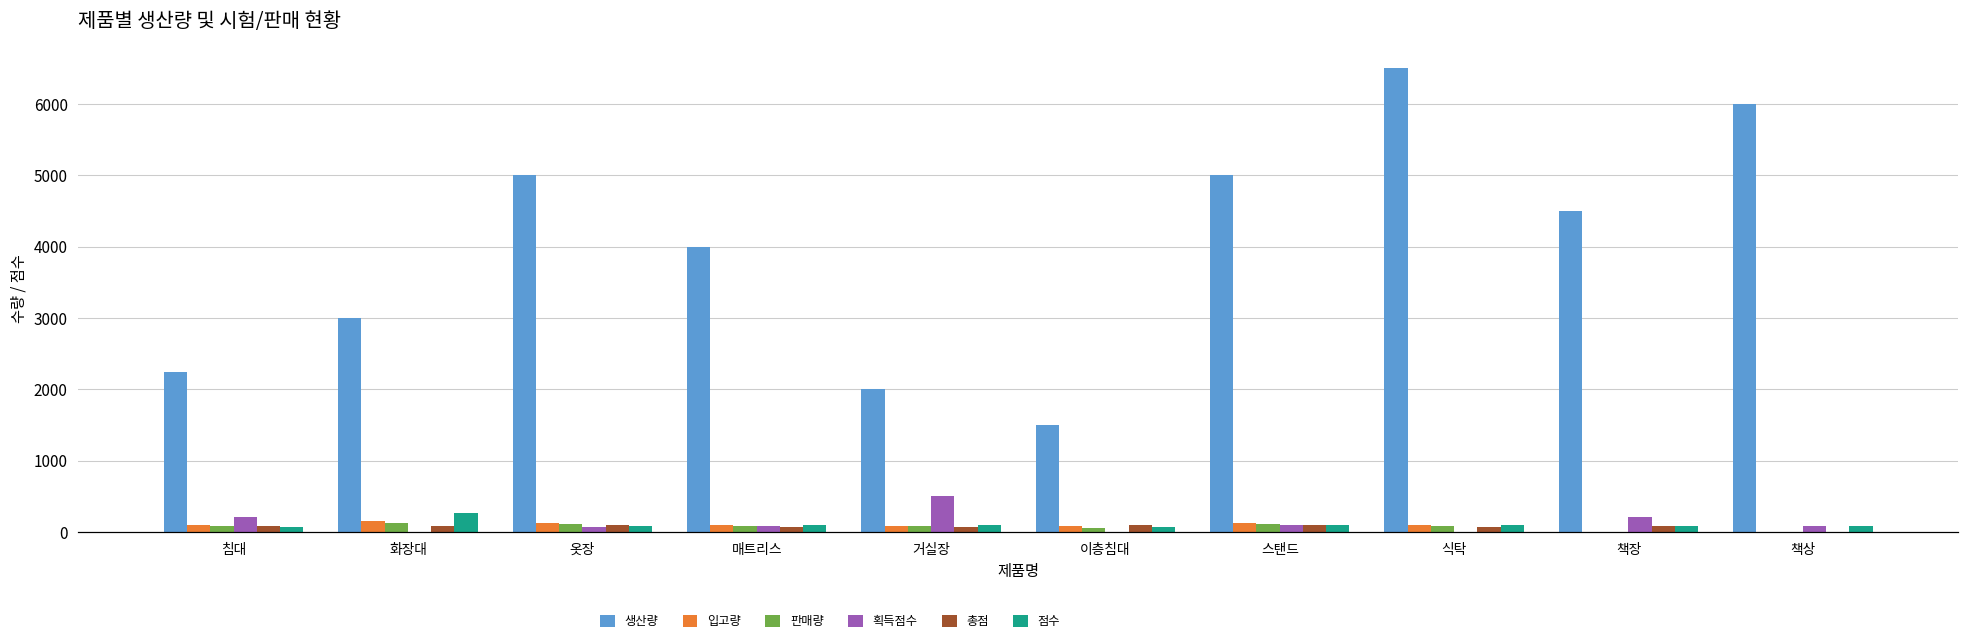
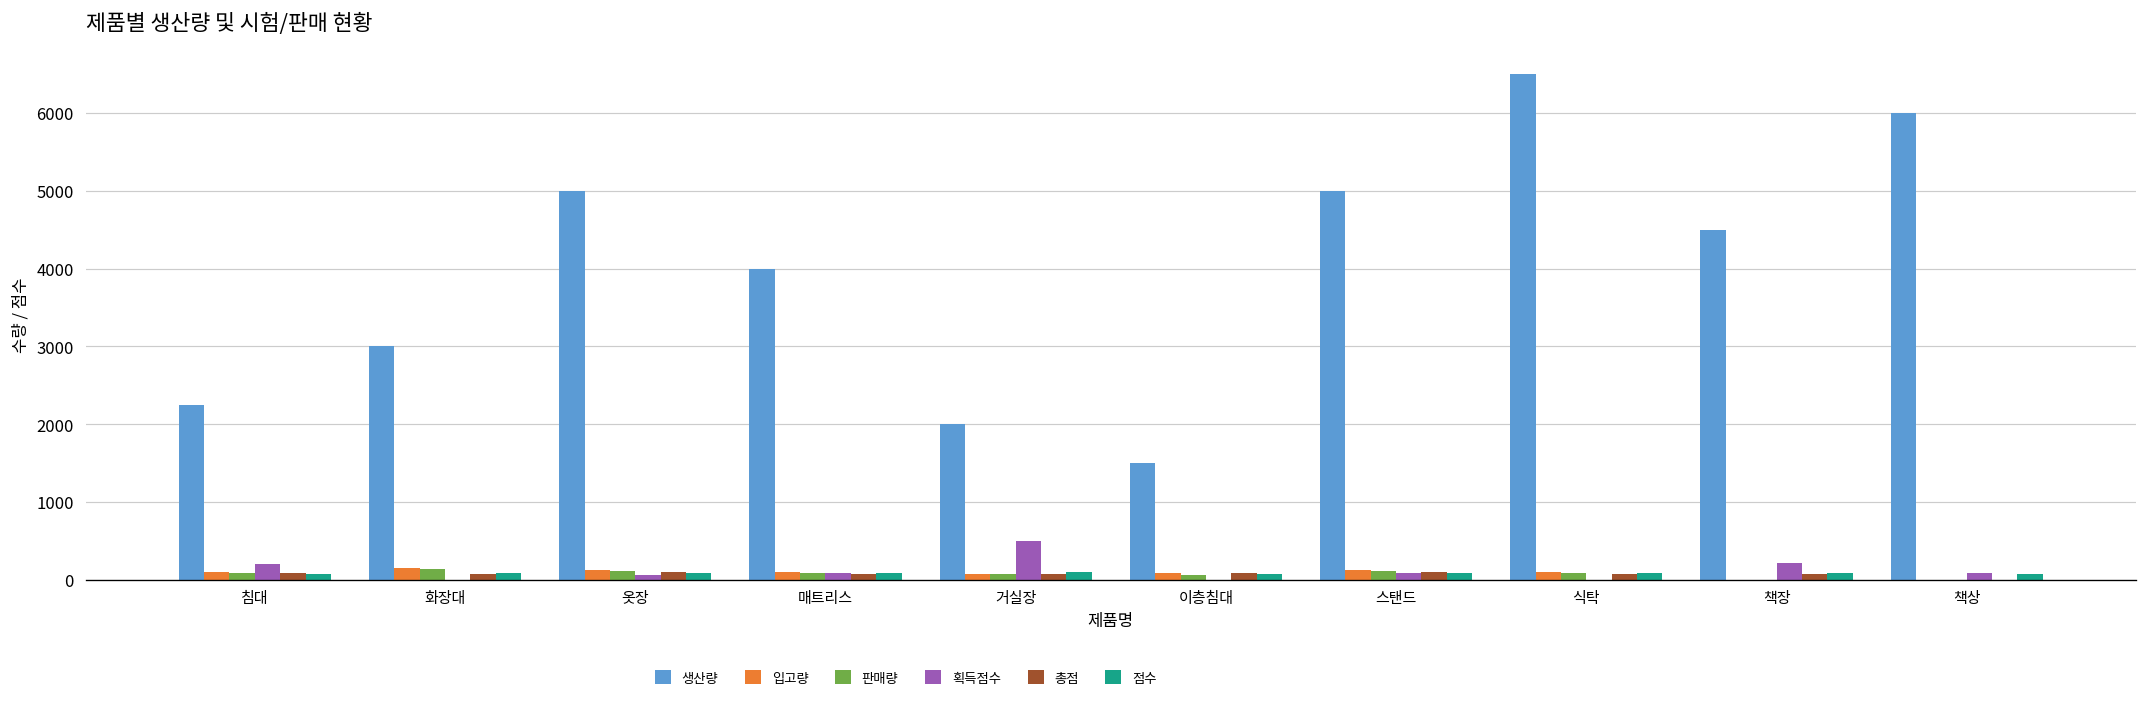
점수, 화장대: 300 -> 100
